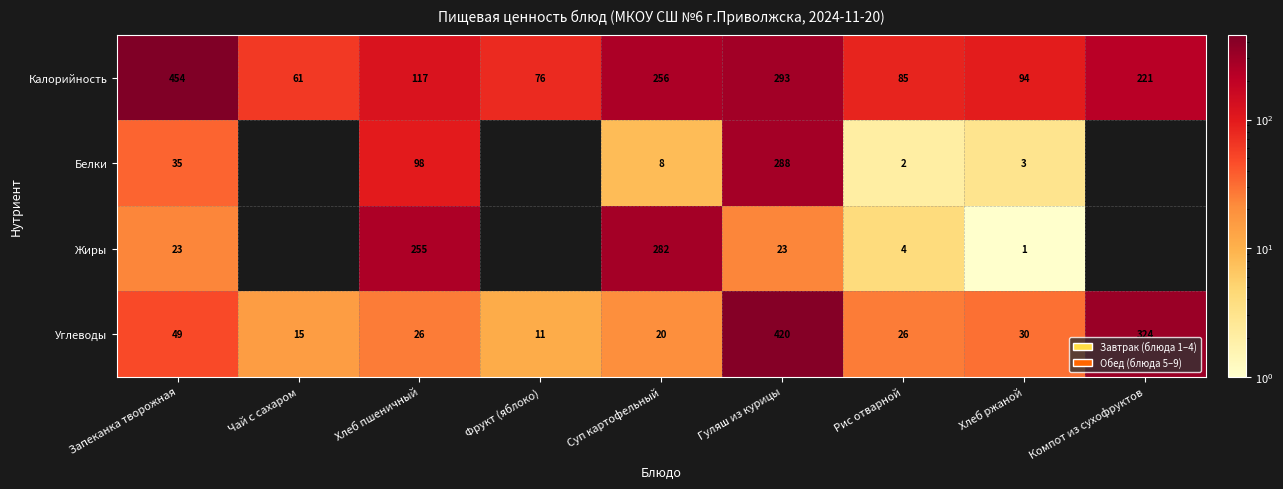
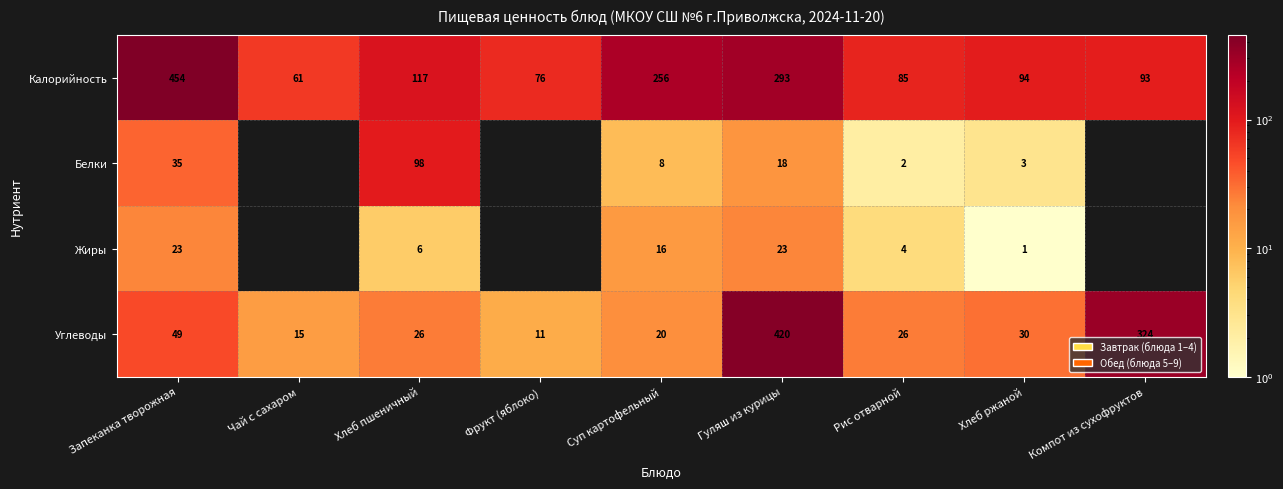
Калорийность, Компот из сухофруктов: 221 -> 93
Белки, Гуляш из курицы: 288 -> 18
Жиры, Хлеб пшеничный: 255 -> 6
Жиры, Суп картофельный: 282 -> 16
